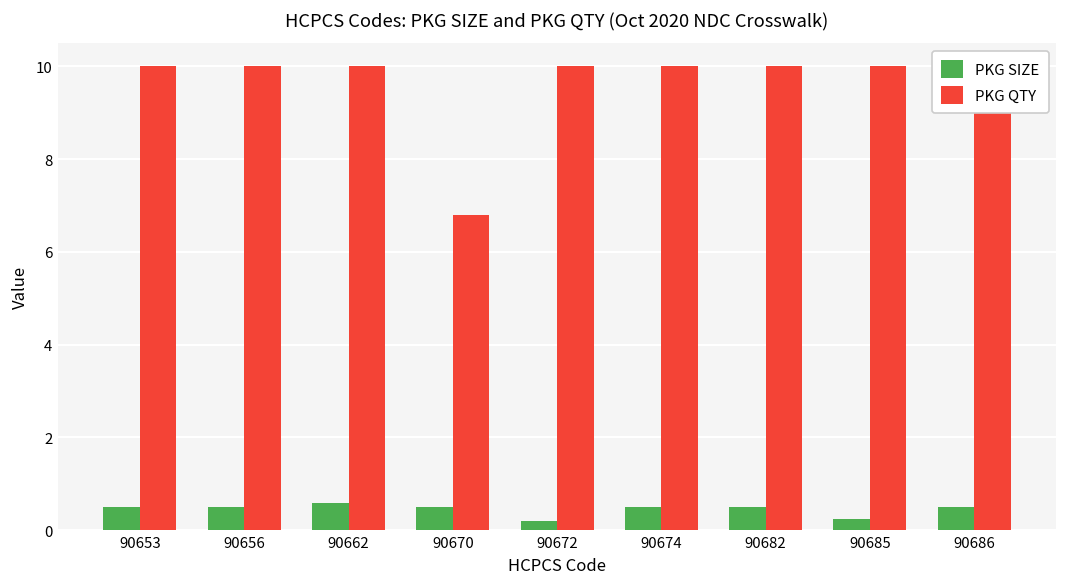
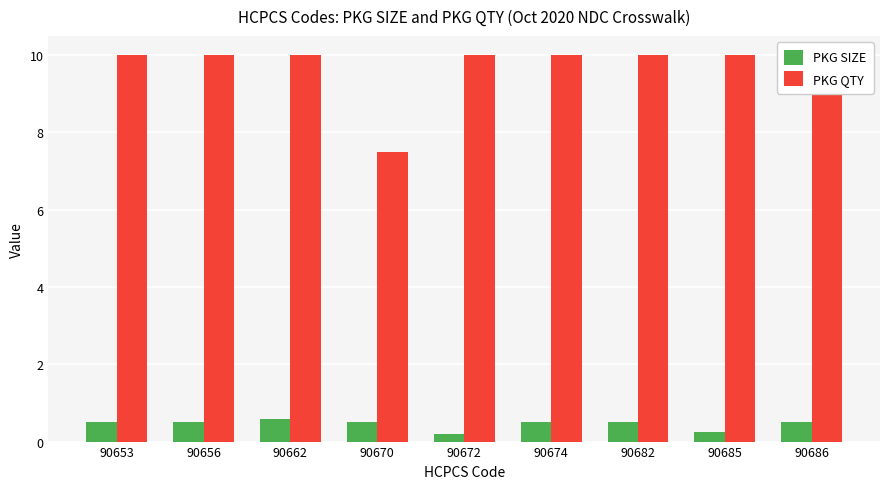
PKG QTY, 90670: 6.8 -> 7.5
